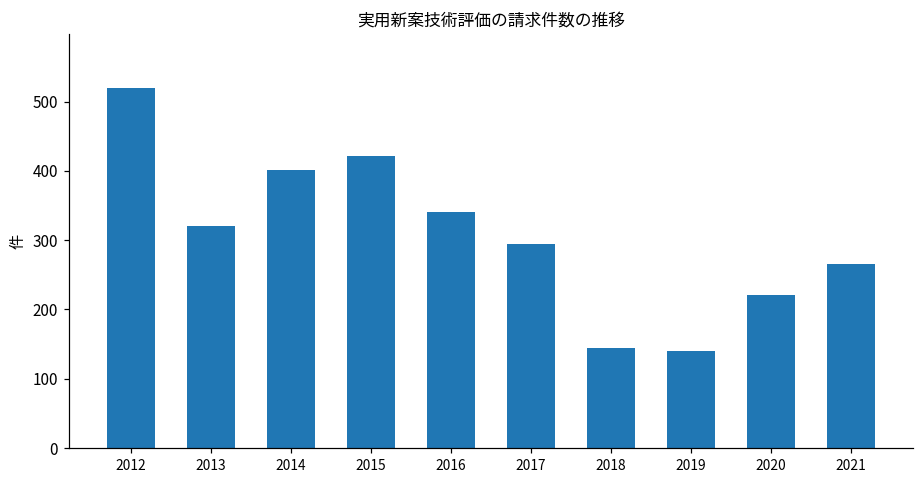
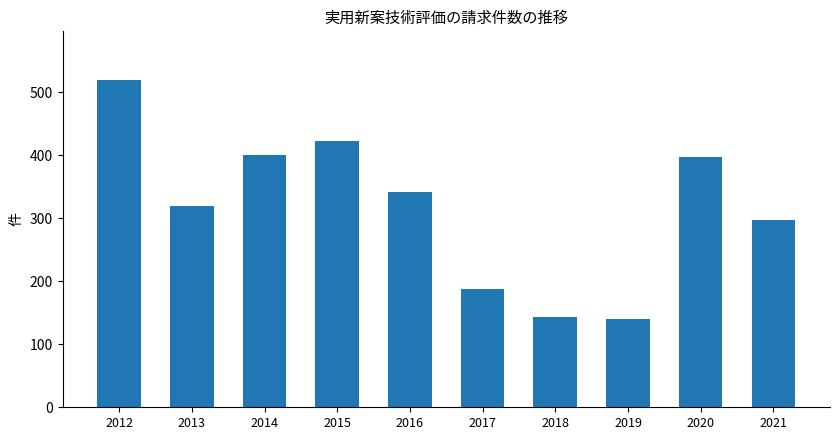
2017: 300 -> 190
2020: 220 -> 400
2021: 270 -> 300
